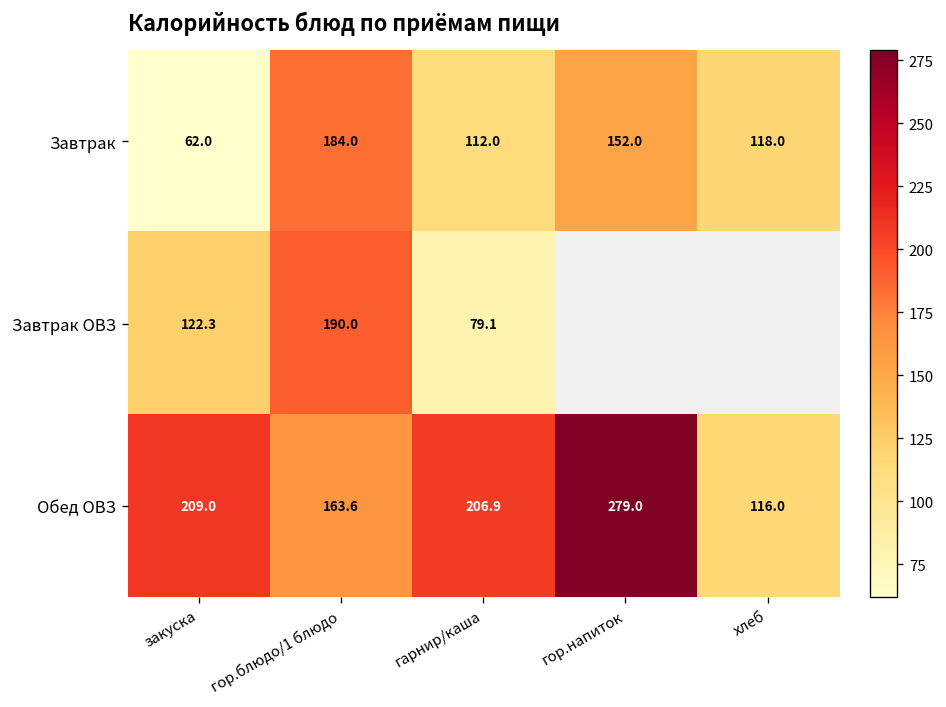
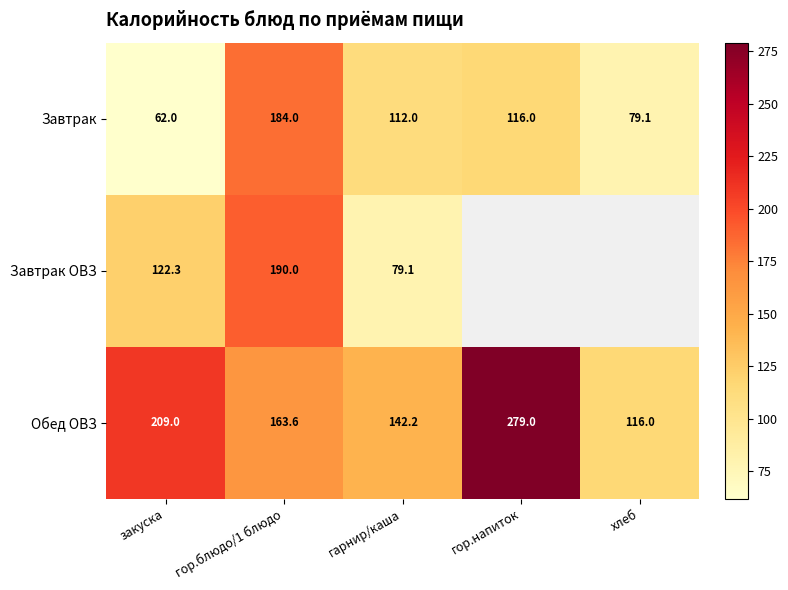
Завтрак, гор.напиток: 152.0 -> 116.0
Завтрак, хлеб: 118.0 -> 79.1
Обед ОВЗ, гарнир/каша: 206.9 -> 142.2
